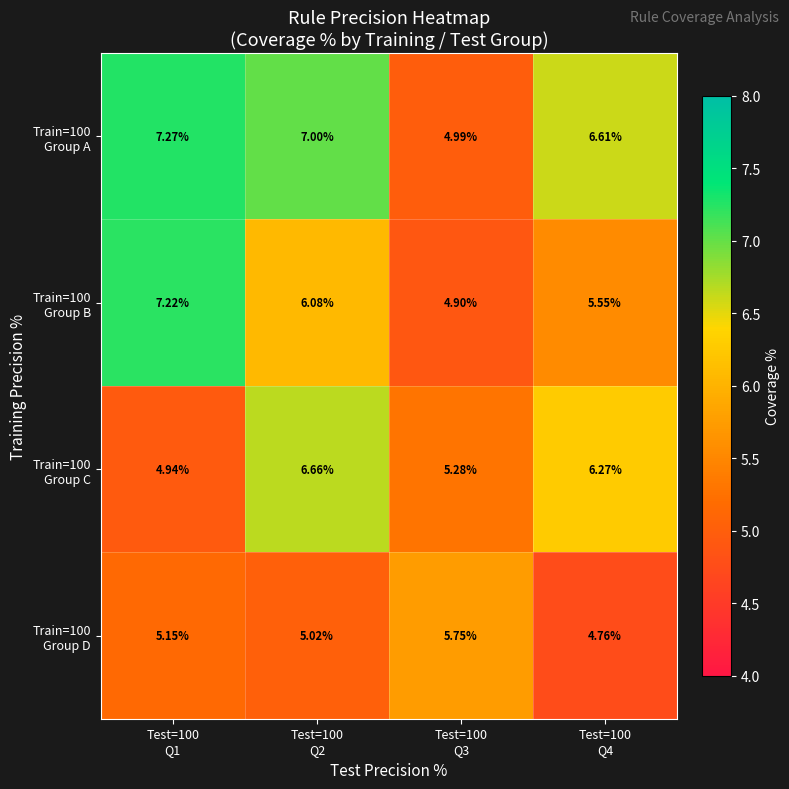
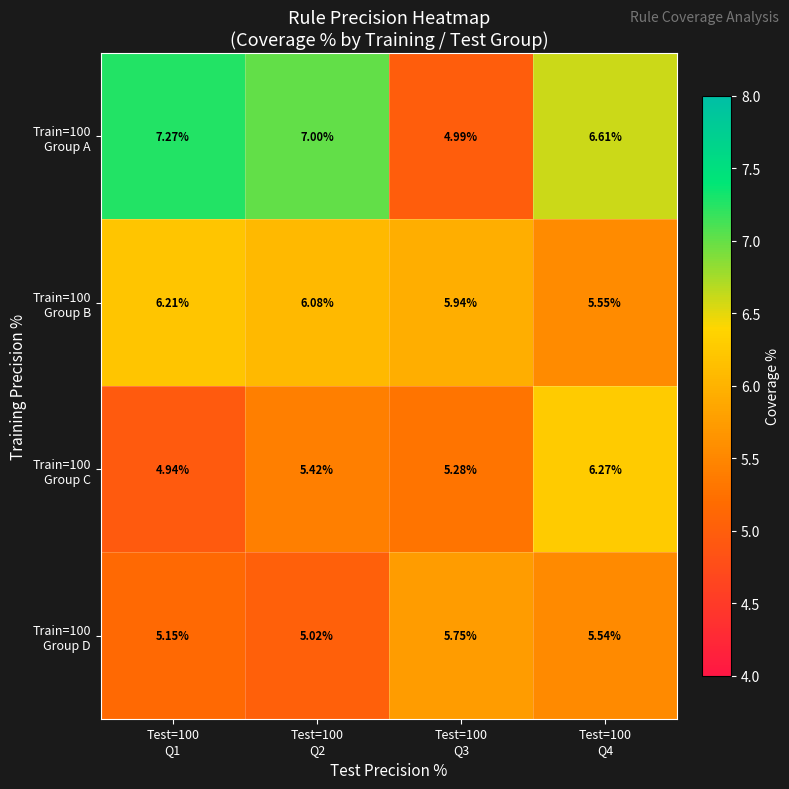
Train=100 Group B, Test=100 Q1: 7.22% -> 6.21%
Train=100 Group B, Test=100 Q3: 4.90% -> 5.94%
Train=100 Group C, Test=100 Q2: 6.66% -> 5.42%
Train=100 Group D, Test=100 Q4: 4.76% -> 5.54%
